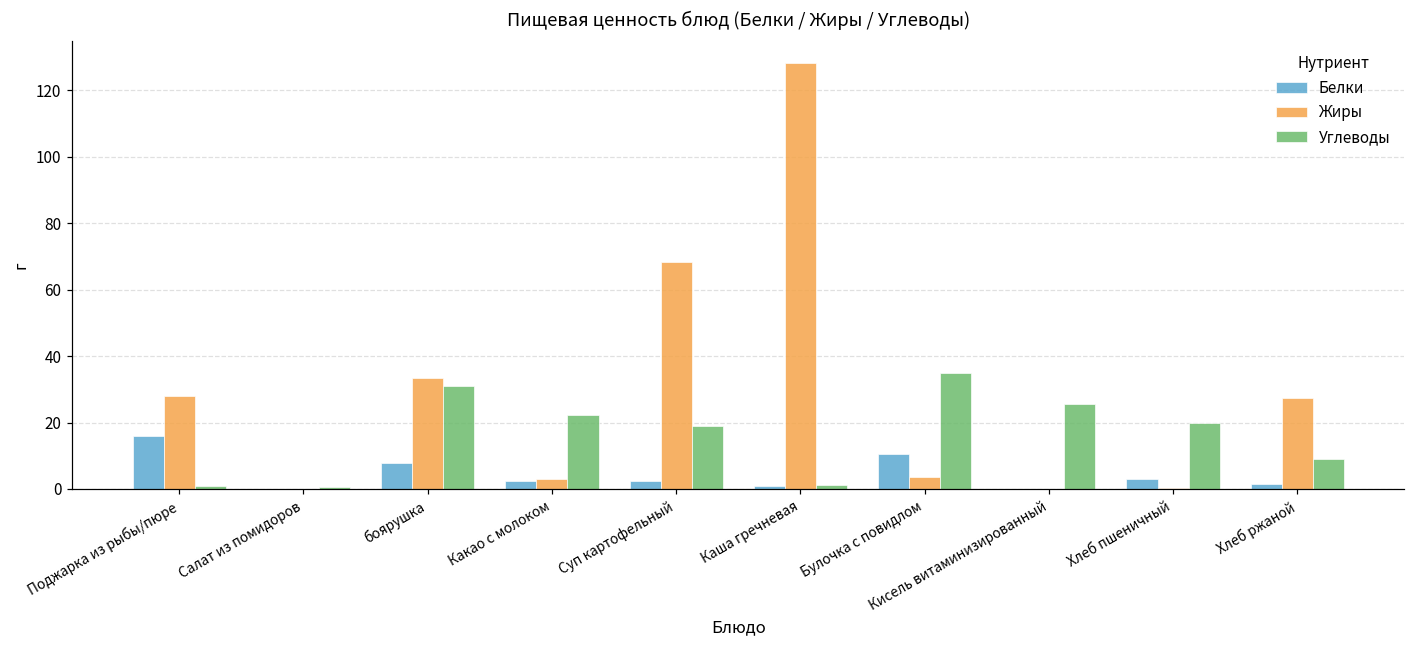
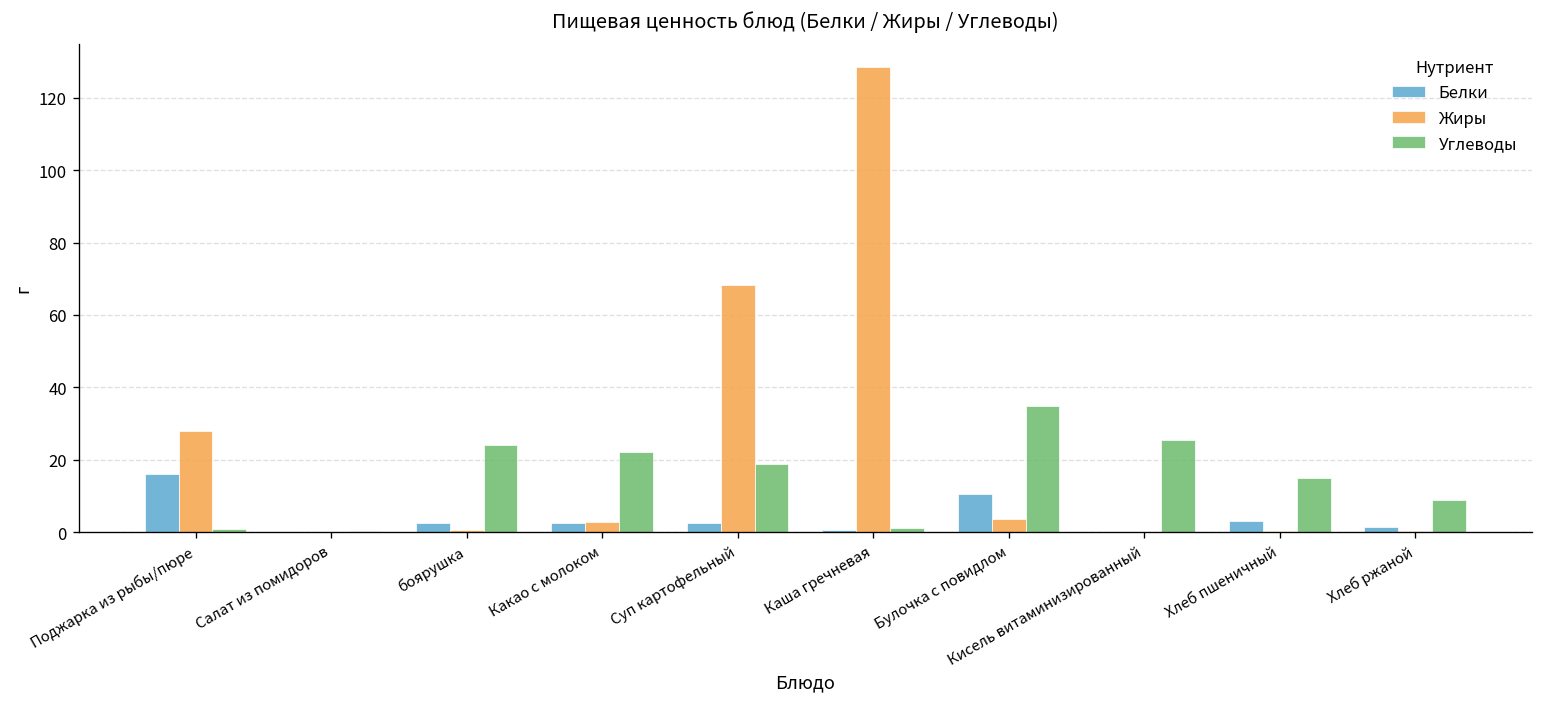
Белки, боярушка: 8 -> 3
Жиры, боярушка: 33 -> 1
Углеводы, боярушка: 31 -> 24
Углеводы, Хлеб пшеничный: 20 -> 15
Жиры, Хлеб ржаной: 28 -> 0
